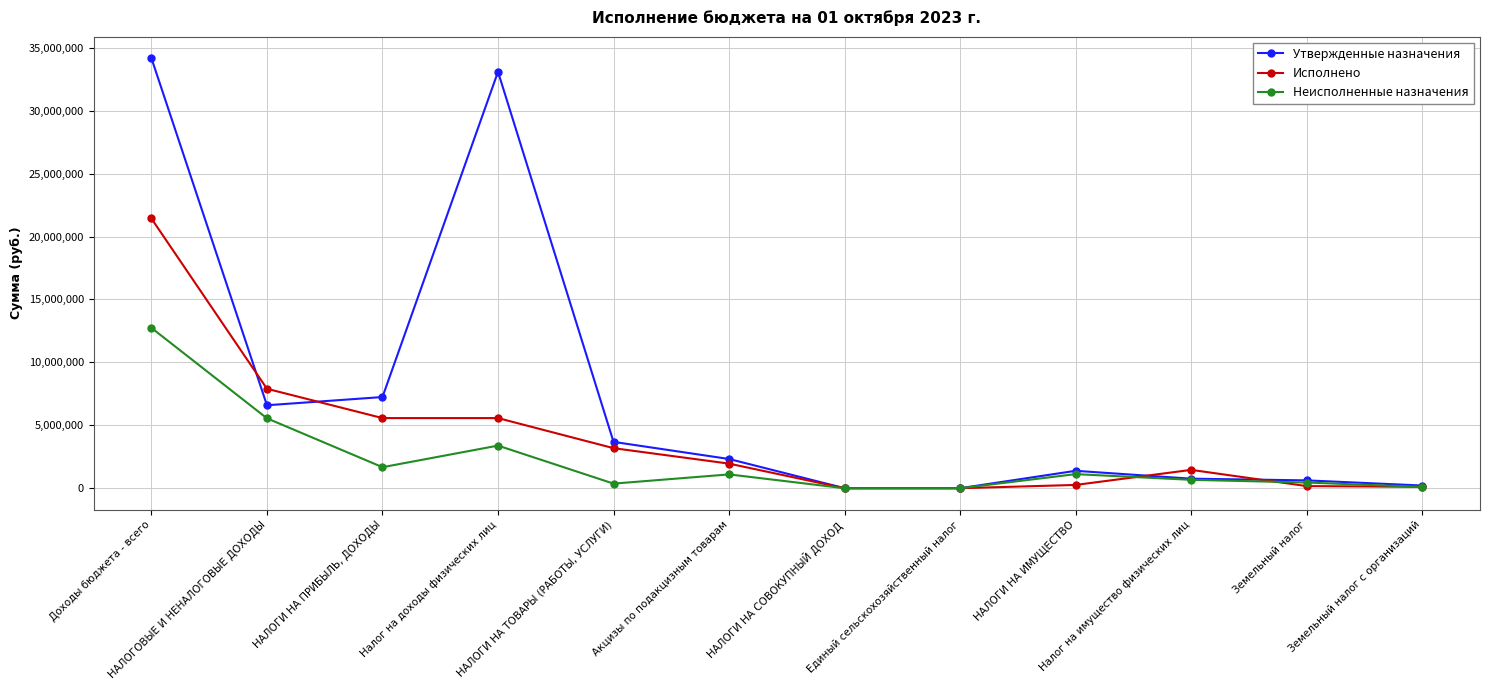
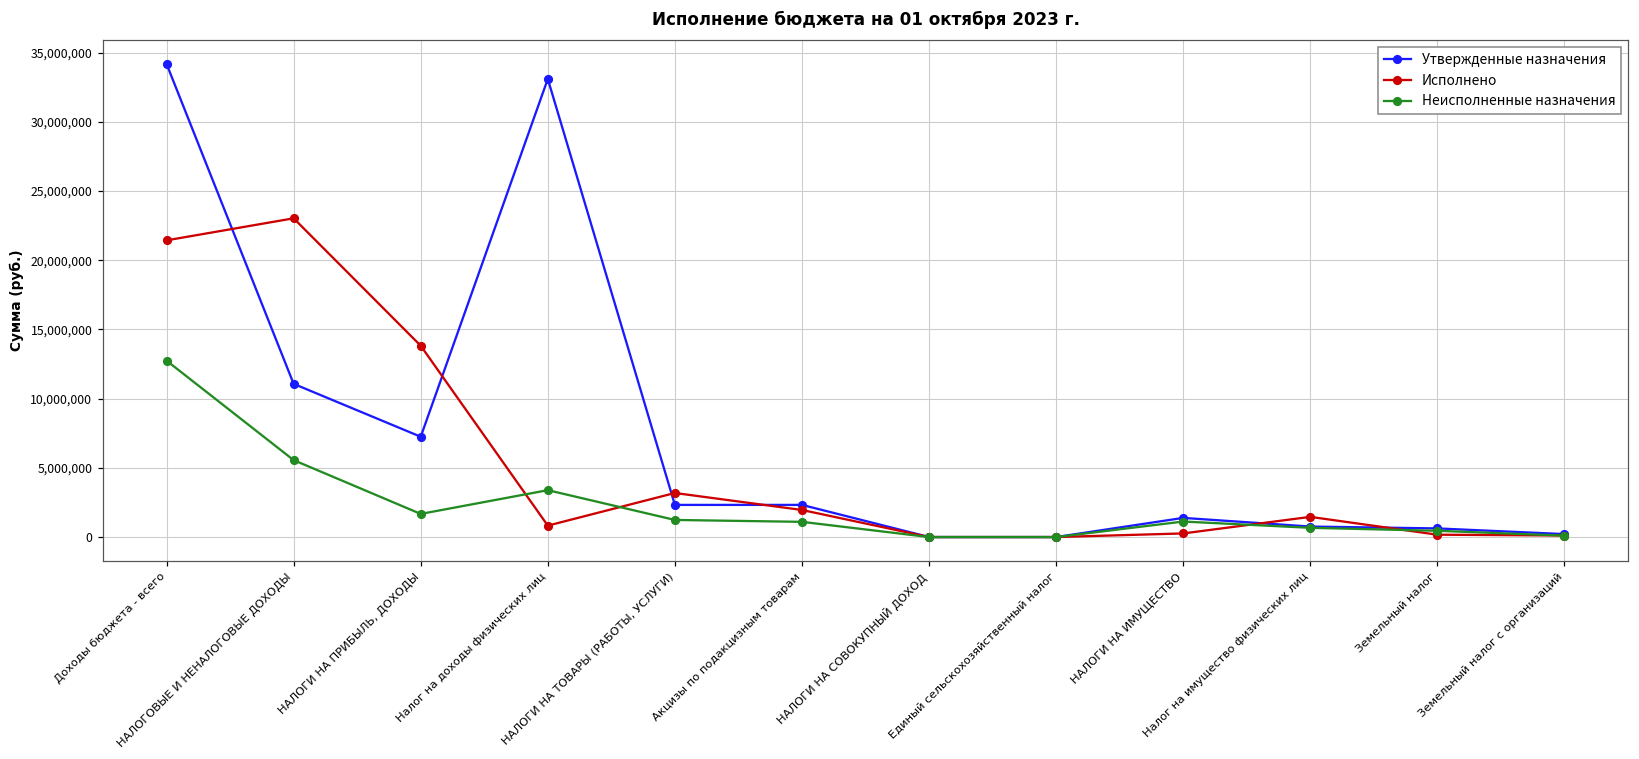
Утвержденные назначения, НАЛОГОВЫЕ И НЕНАЛОГОВЫЕ ДОХОДЫ: 6,600,000 -> 11,100,000
Исполнено, НАЛОГОВЫЕ И НЕНАЛОГОВЫЕ ДОХОДЫ: 7,900,000 -> 23,000,000
Исполнено, НАЛОГИ НА ПРИБЫЛЬ, ДОХОДЫ: 5,600,000 -> 13,800,000
Исполнено, Налог на доходы физических лиц: 5,600,000 -> 800,000
Утвержденные назначения, НАЛОГИ НА ТОВАРЫ (РАБОТЫ, УСЛУГИ): 3,700,000 -> 2,300,000
Неисполненные назначения, НАЛОГИ НА ТОВАРЫ (РАБОТЫ, УСЛУГИ): 400,000 -> 1,200,000
